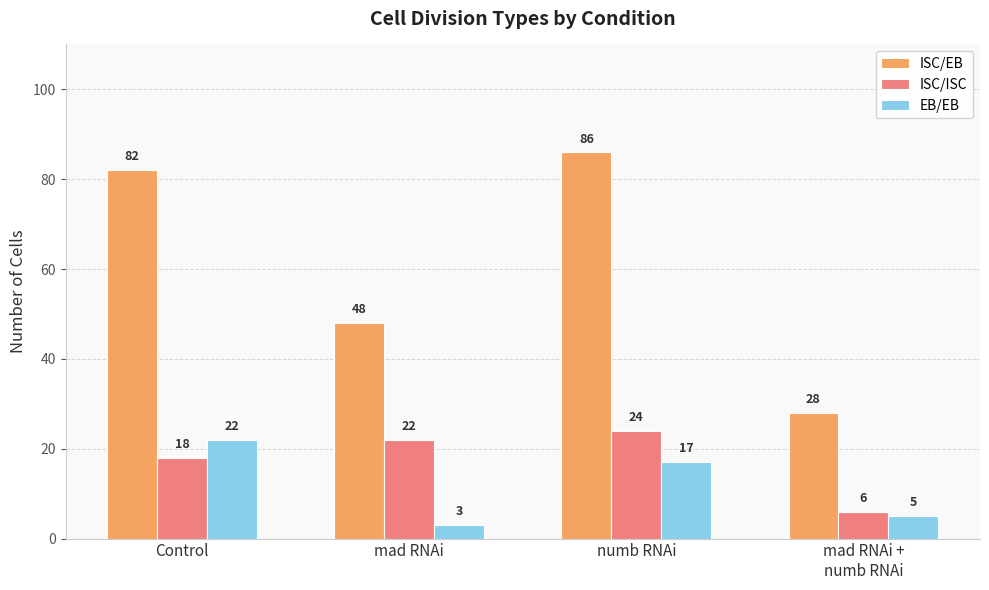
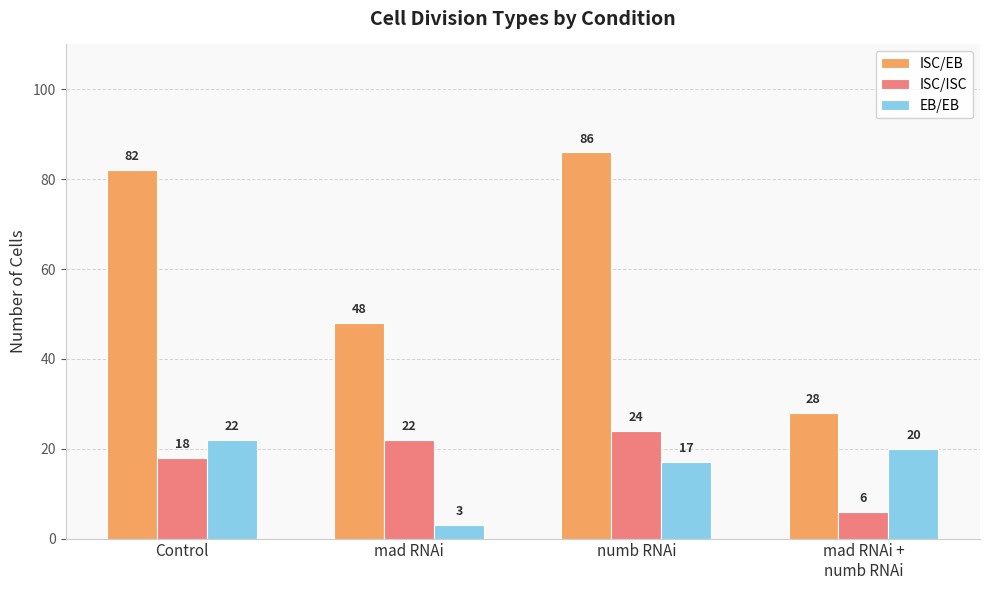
EB/EB, mad RNAi + numb RNAi: 5 -> 20
